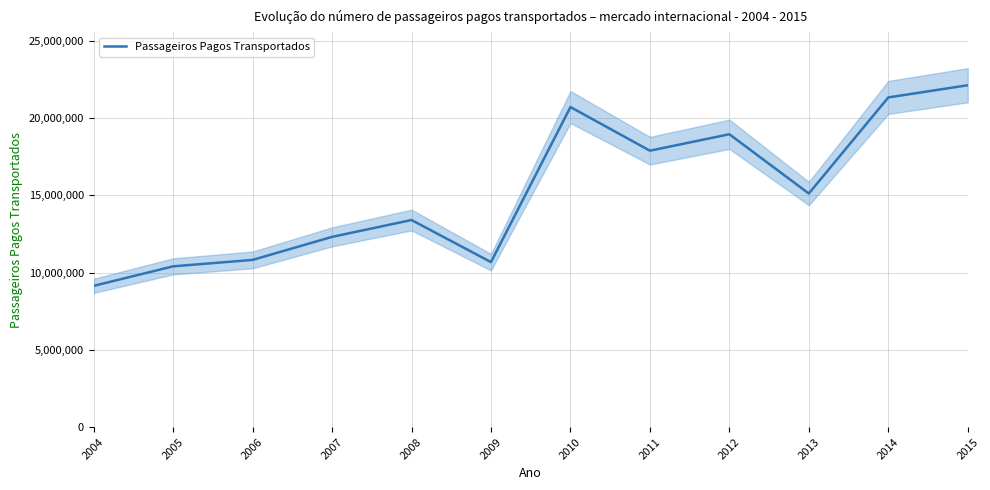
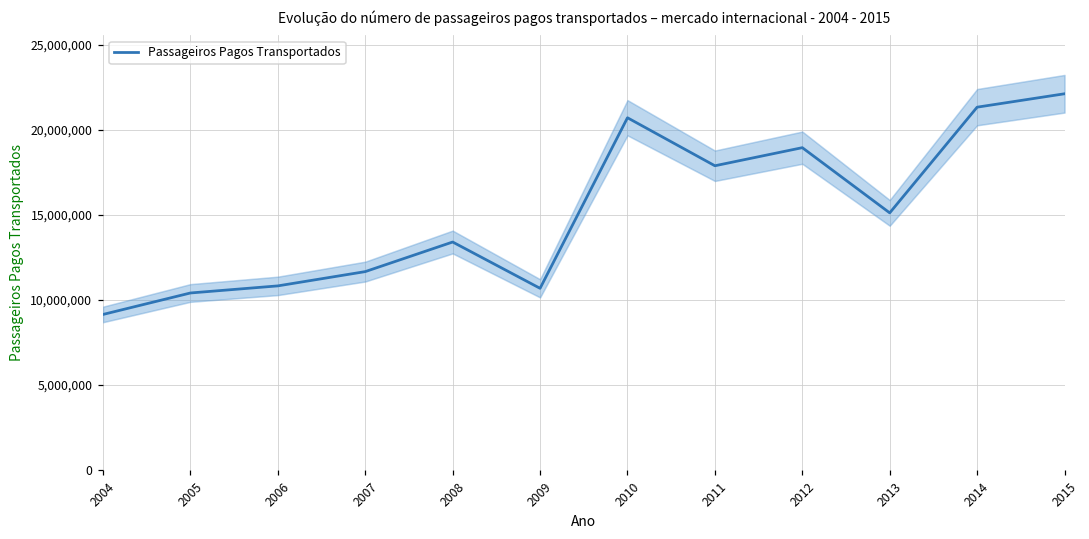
Passageiros Pagos Transportados, 2007: 12,300,000 -> 11,700,000
